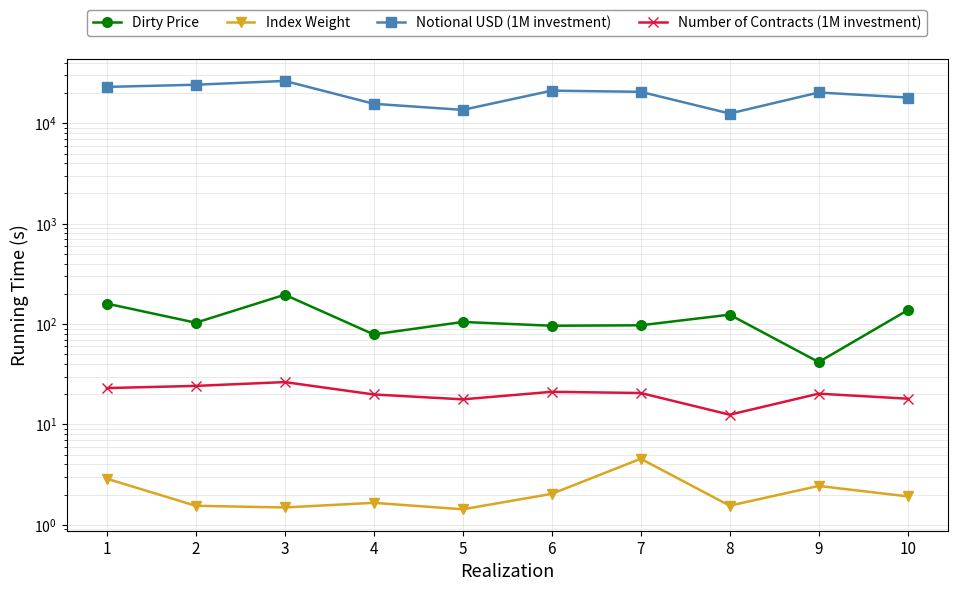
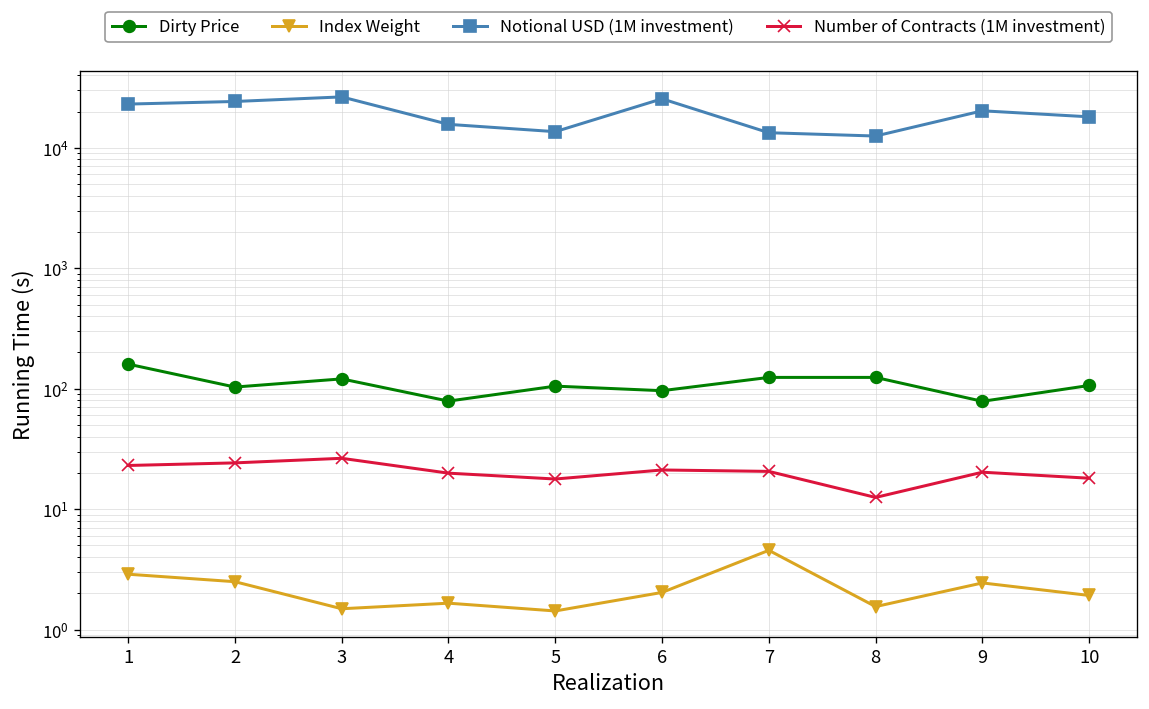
Index Weight, 2: 1.5 -> 2.5
Dirty Price, 3: 200 -> 120
Notional USD (1M investment), 6: 21000 -> 25000
Dirty Price, 7: 100 -> 120
Notional USD (1M investment), 7: 21000 -> 13000
Dirty Price, 9: 42 -> 80
Dirty Price, 10: 140 -> 110
